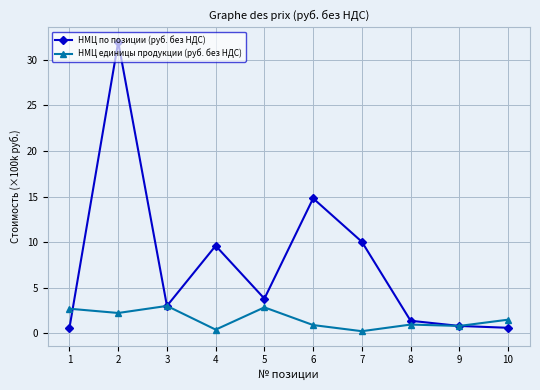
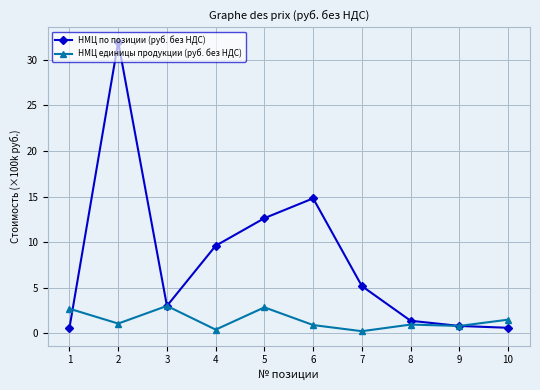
НМЦ единицы продукции (руб. без НДС), 2: 2 -> 1
НМЦ по позиции (руб. без НДС), 5: 4 -> 13
НМЦ по позиции (руб. без НДС), 7: 10 -> 5
